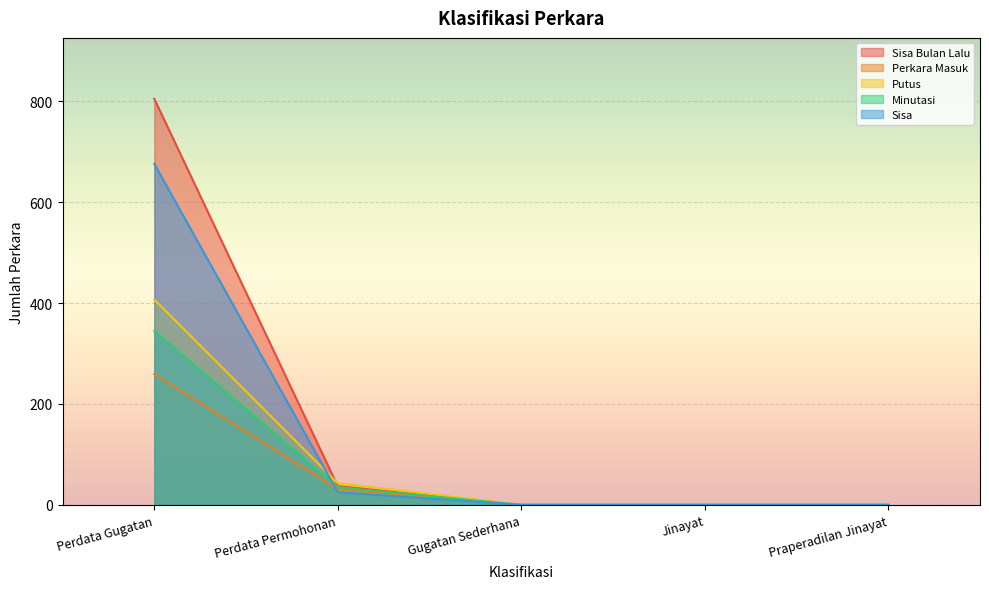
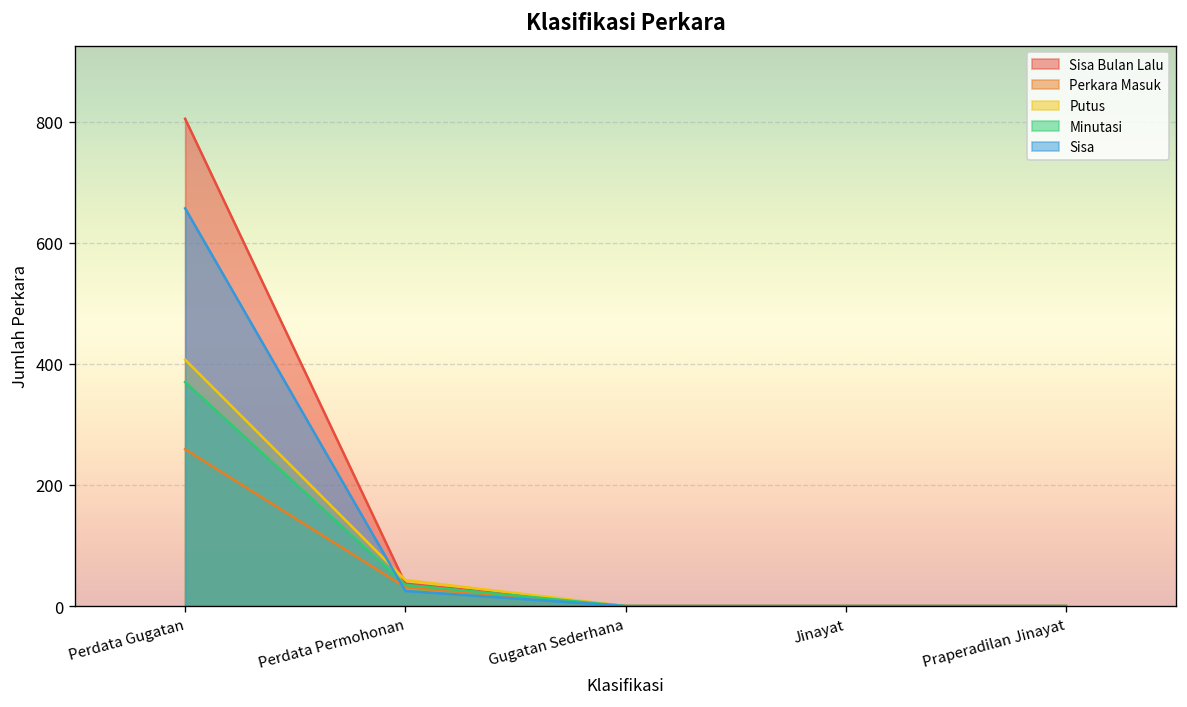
Minutasi, Perdata Gugatan: 350 -> 370
Sisa, Perdata Gugatan: 680 -> 660
